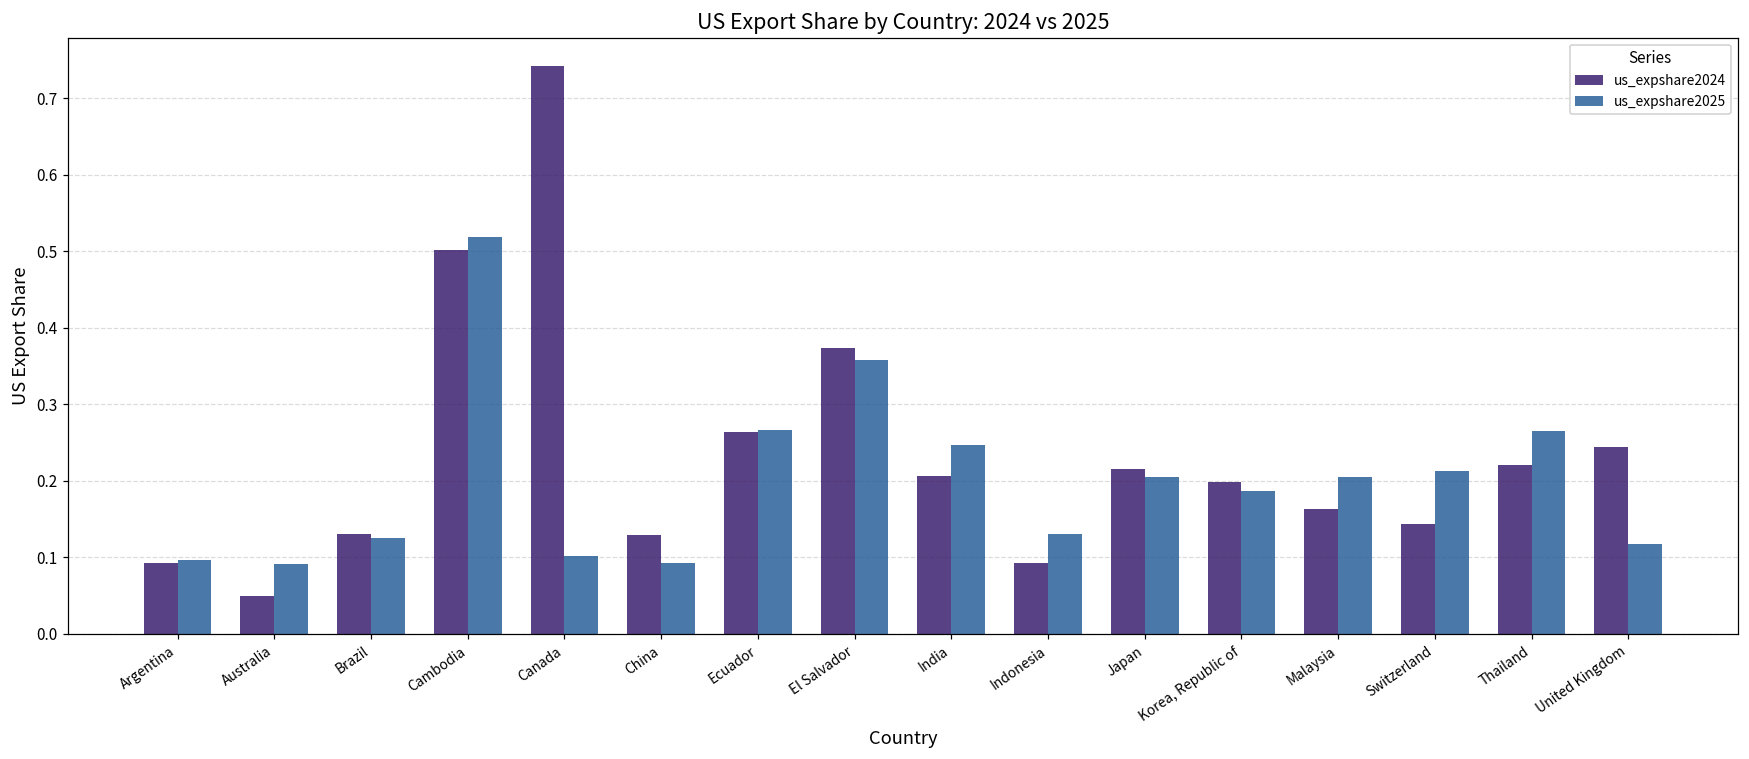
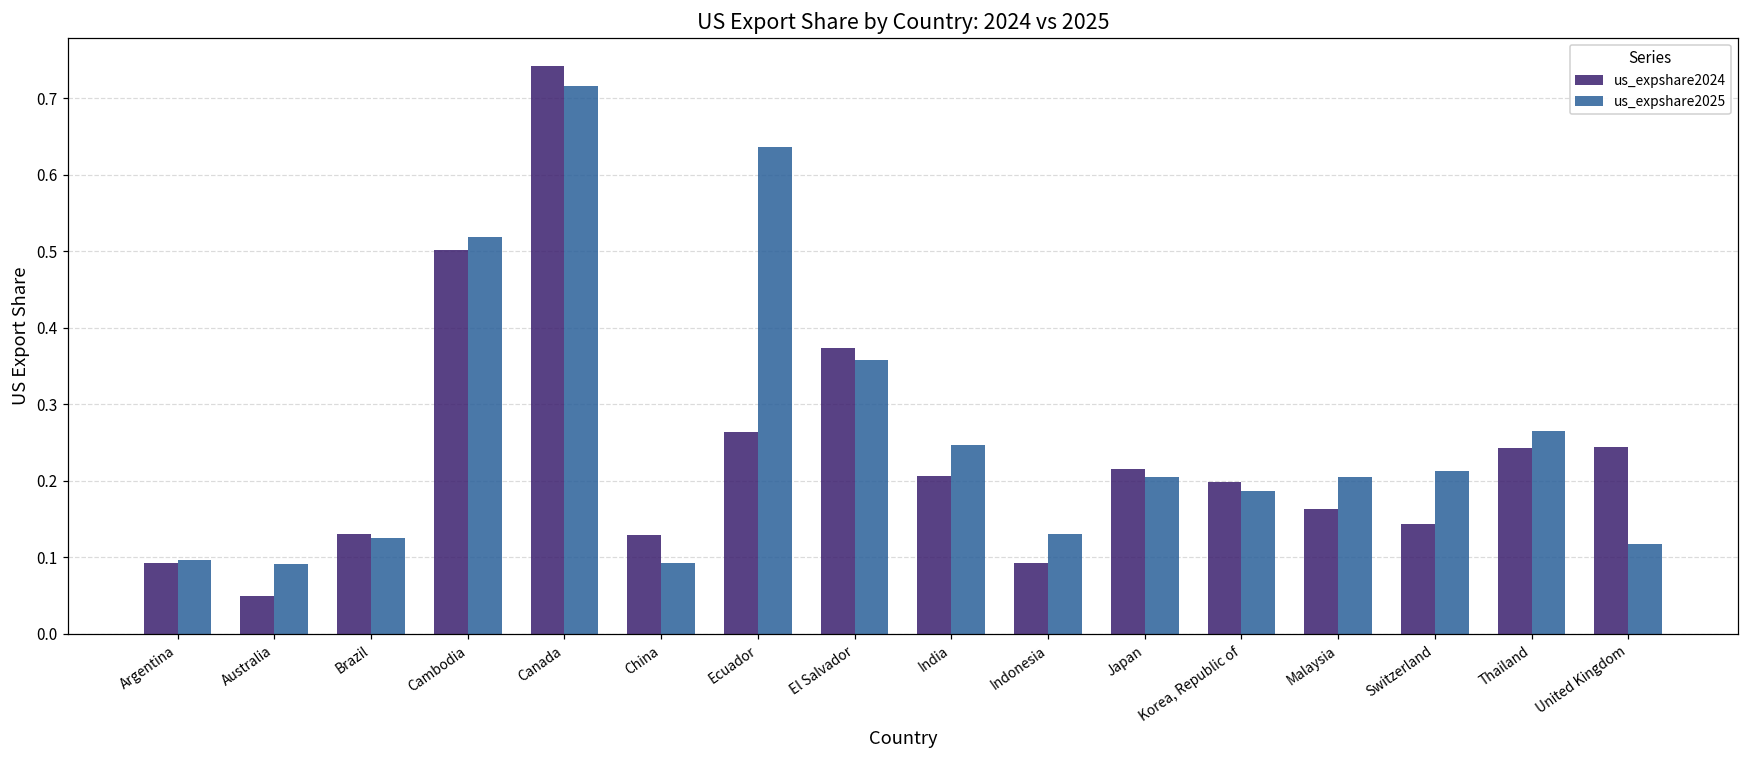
us_expshare2025, Canada: 0.10 -> 0.72
us_expshare2025, Ecuador: 0.27 -> 0.64
us_expshare2024, Thailand: 0.22 -> 0.24
